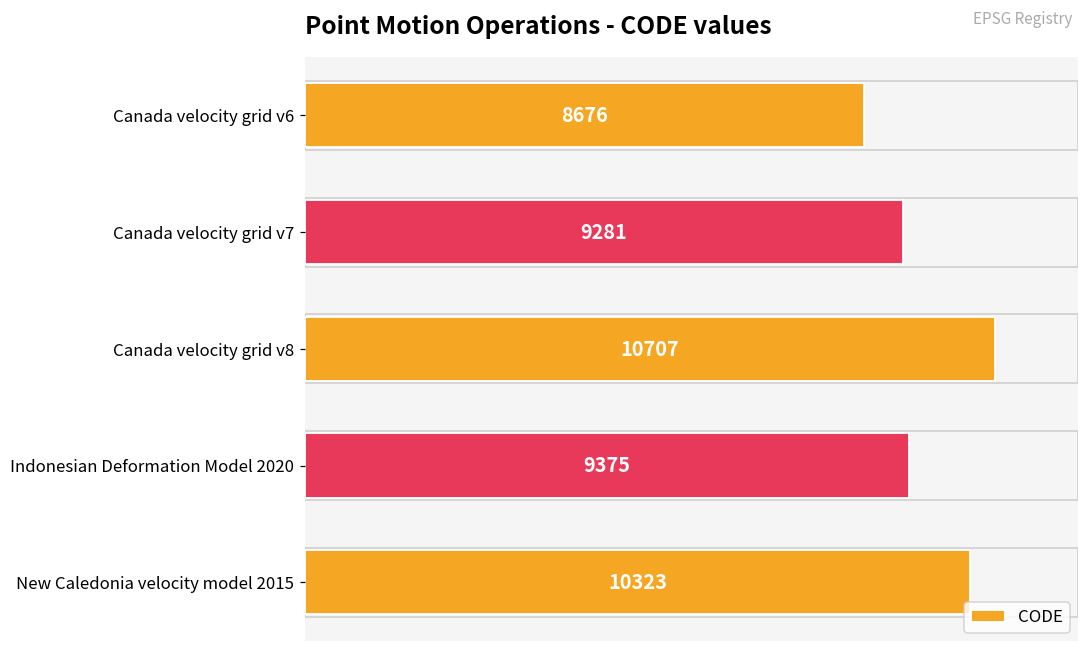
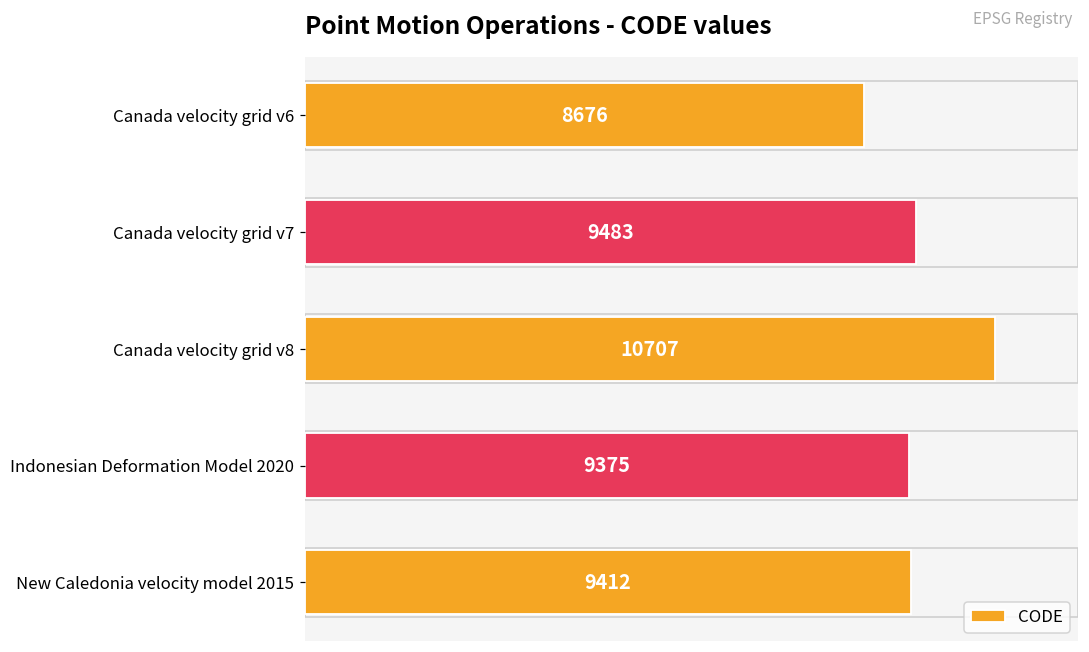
Canada velocity grid v7: 9281 -> 9483
New Caledonia velocity model 2015: 10323 -> 9412
